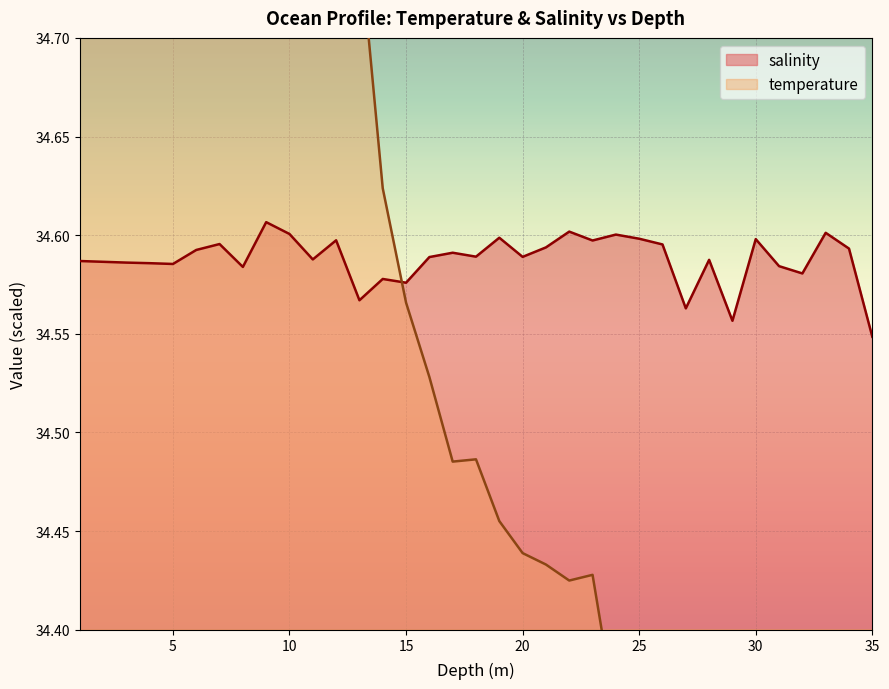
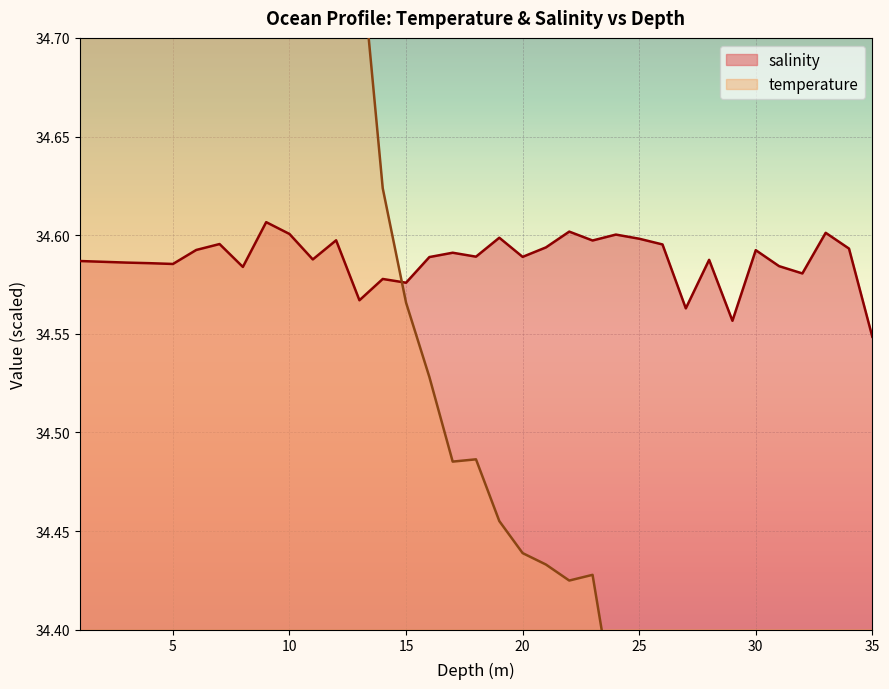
salinity, 30: 34.598 -> 34.592
